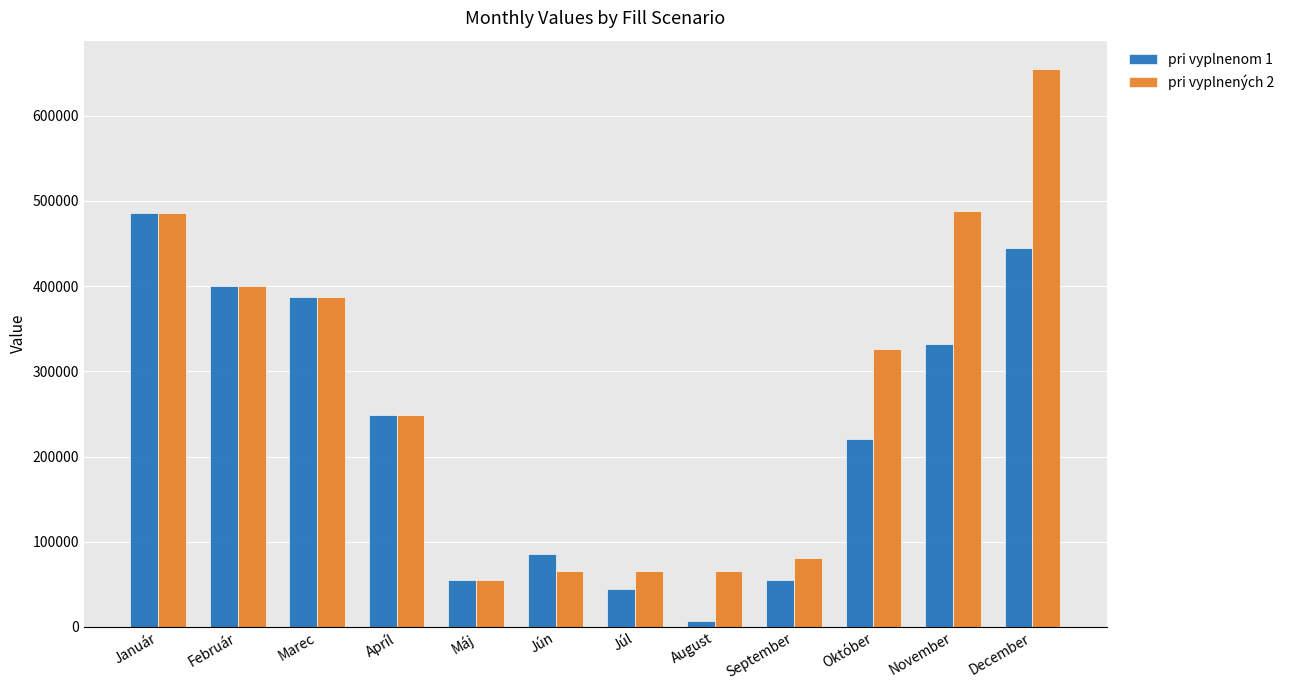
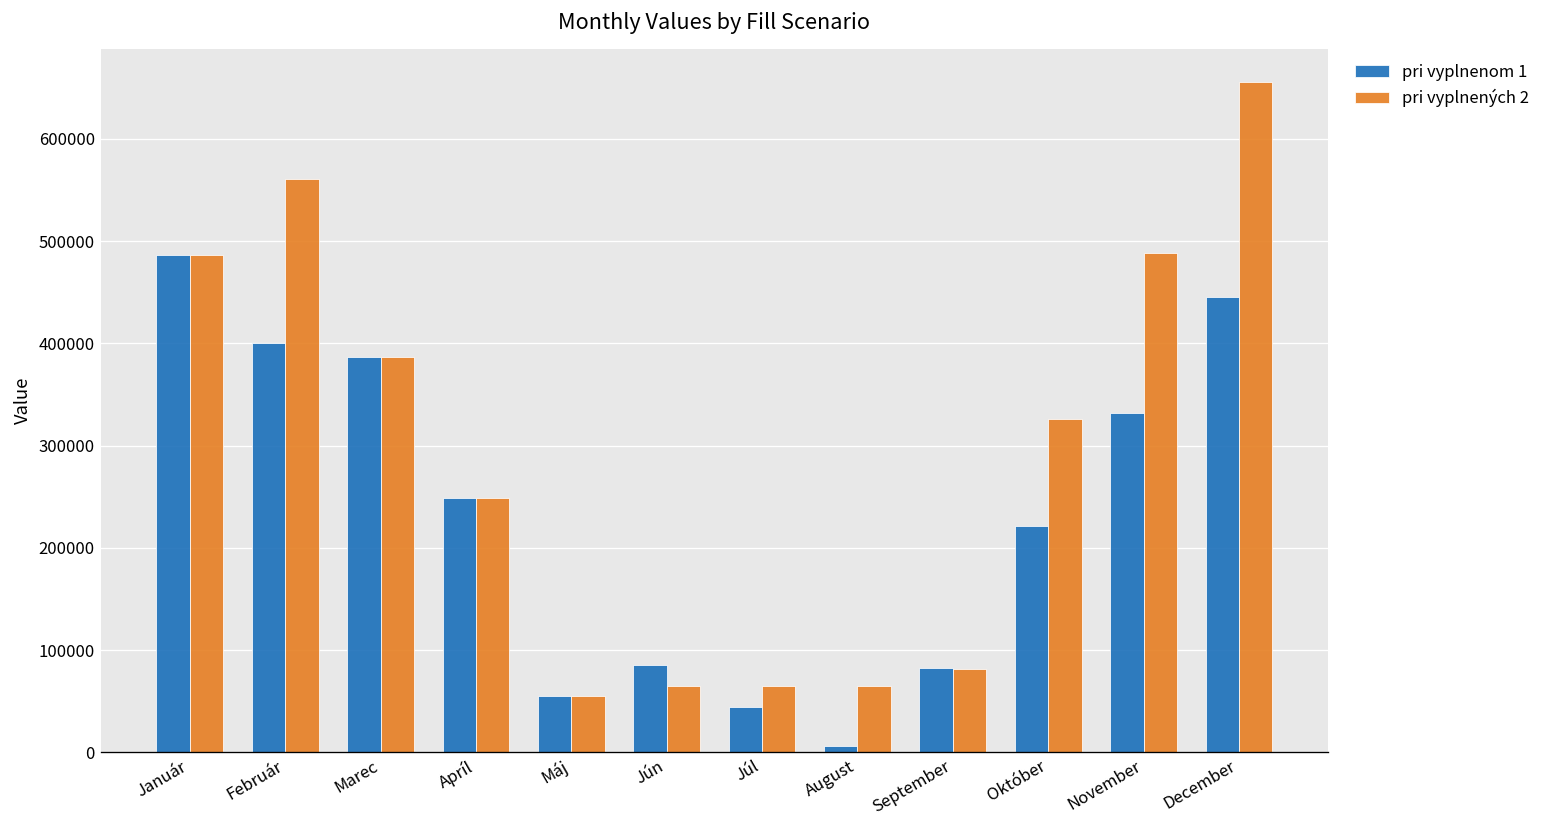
pri vyplnených 2, Február: 400000 -> 560000
pri vyplnenom 1, September: 60000 -> 80000
